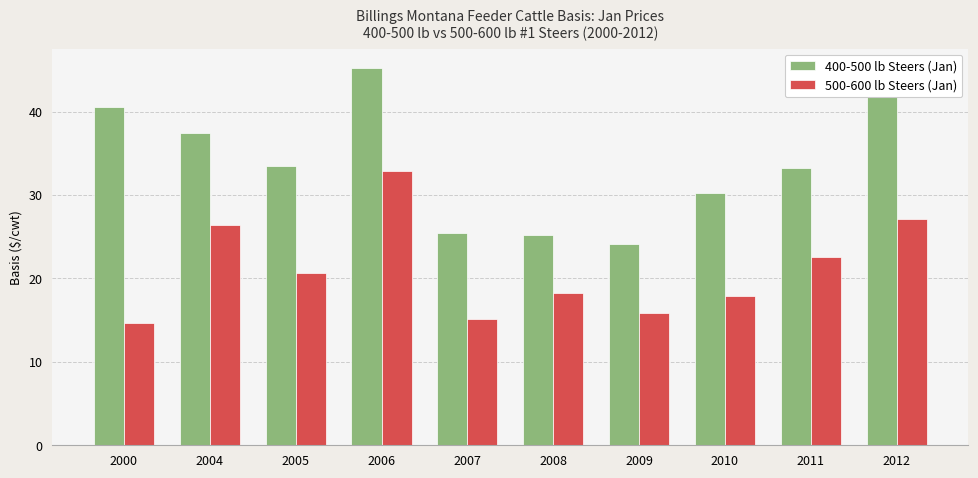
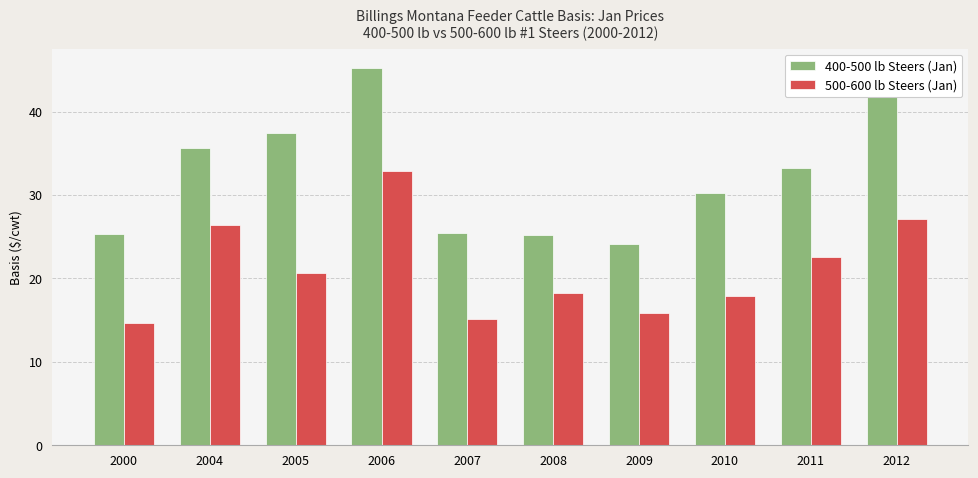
400-500 lb Steers (Jan), 2000: 41 -> 25
400-500 lb Steers (Jan), 2004: 37 -> 36
400-500 lb Steers (Jan), 2005: 34 -> 37
